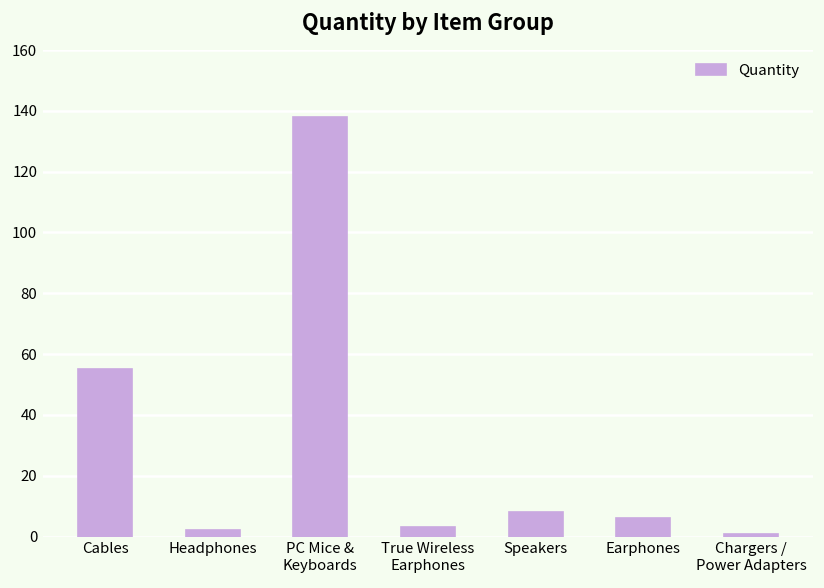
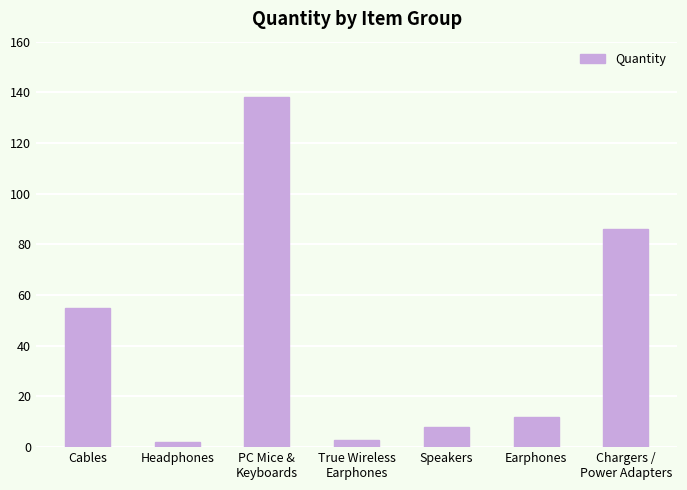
Earphones: 6 -> 12
Chargers / Power Adapters: 1 -> 86
